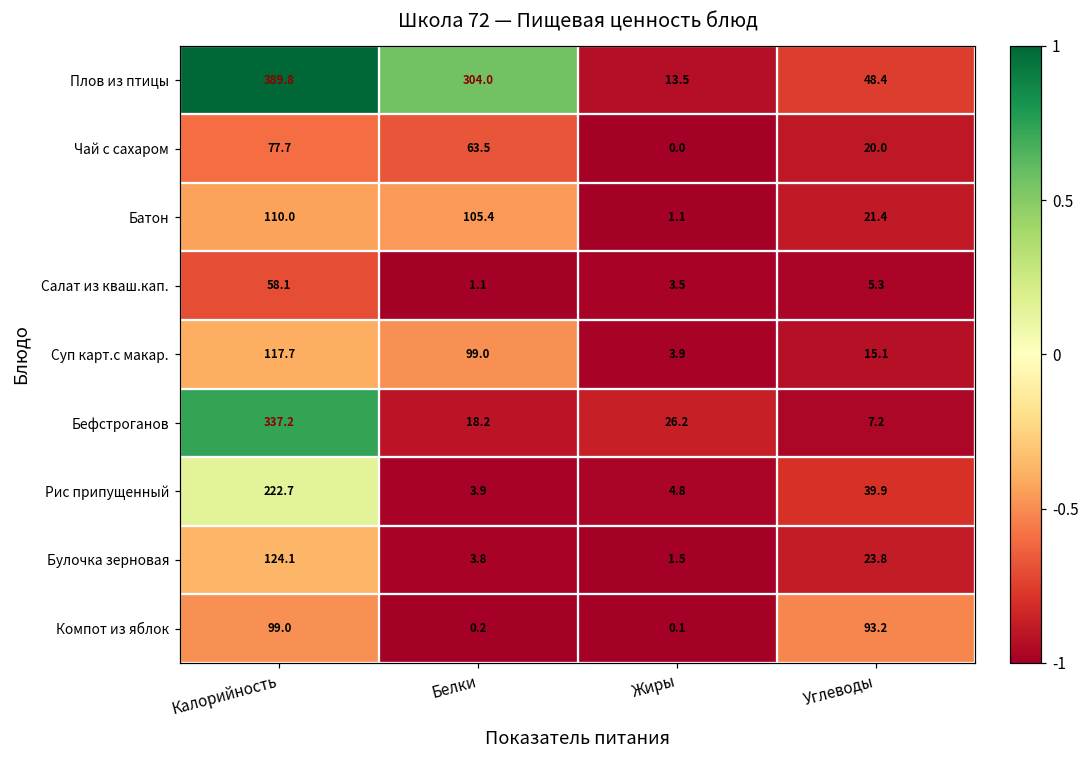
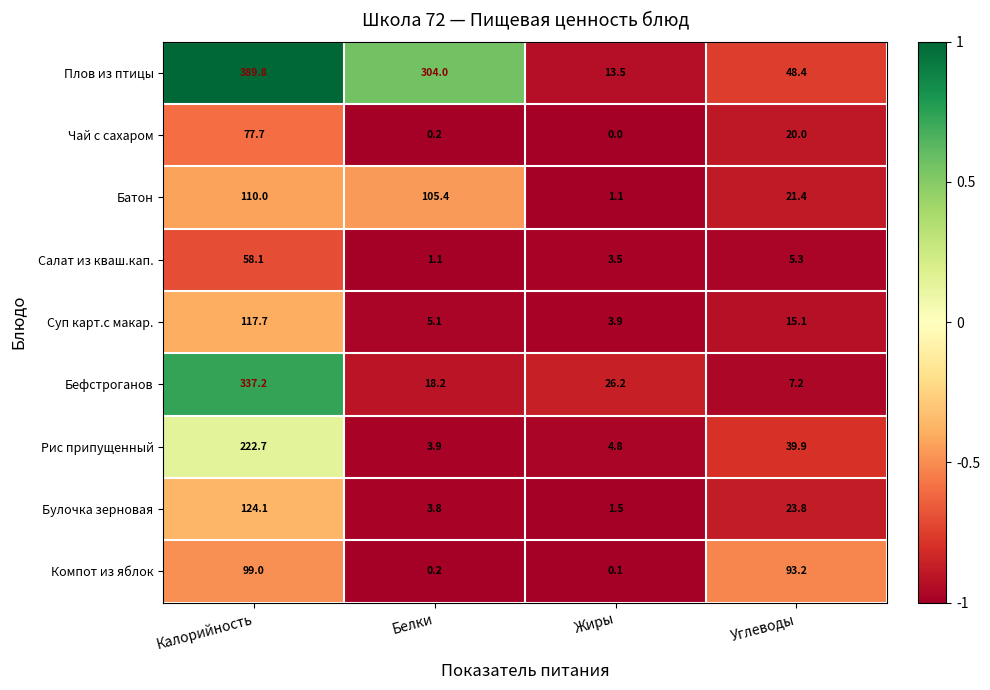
Чай с сахаром, Белки: 63.5 -> 0.2
Суп карт.с макар., Белки: 99.0 -> 5.1
